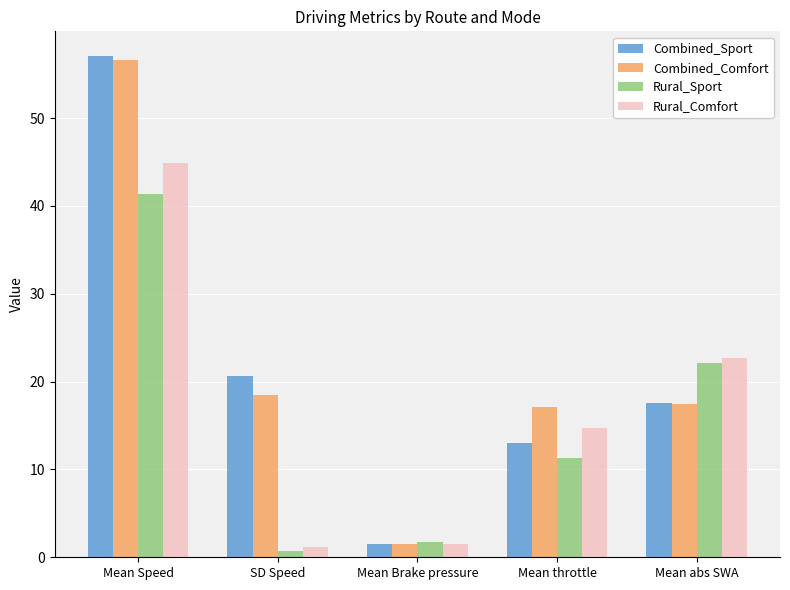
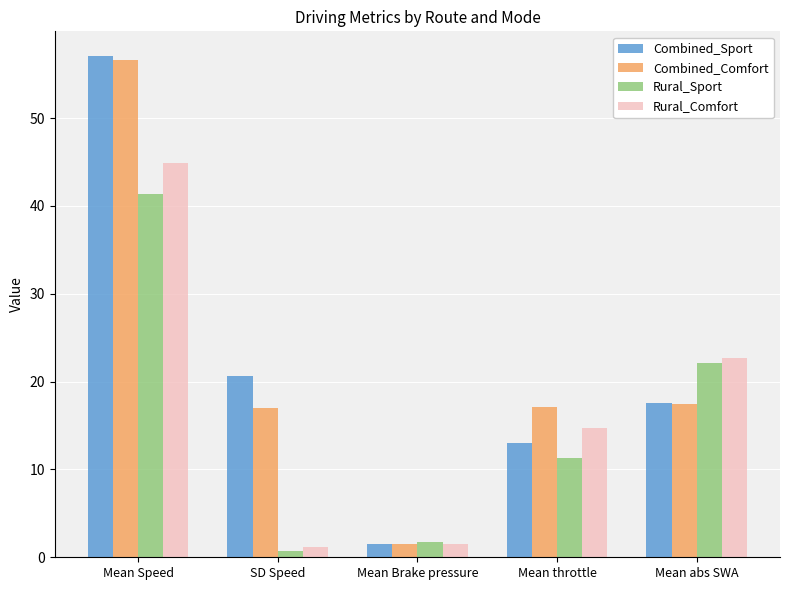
Combined_Comfort, SD Speed: 18 -> 17
